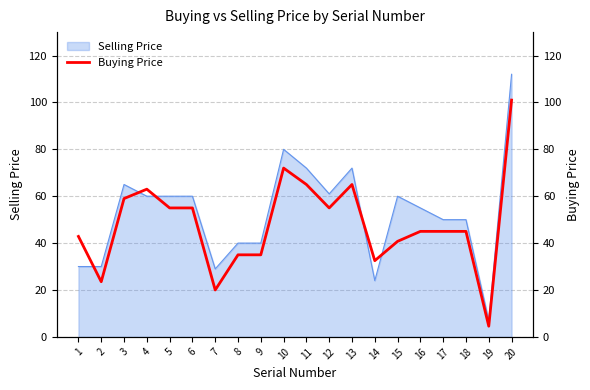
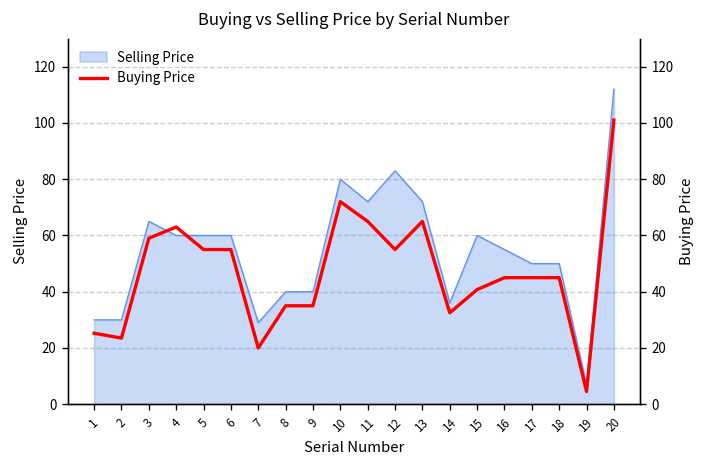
Selling Price, 12: 61 -> 83
Selling Price, 14: 24 -> 36
Buying Price, 1: 43 -> 25
